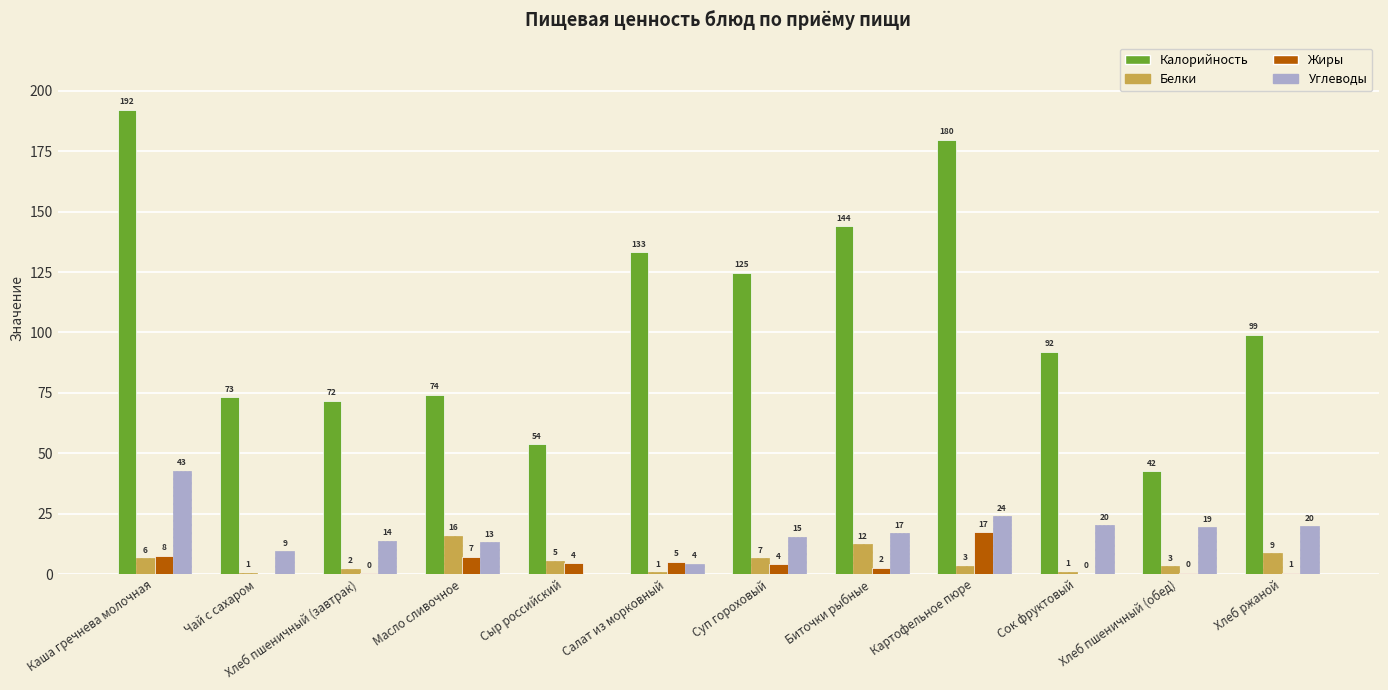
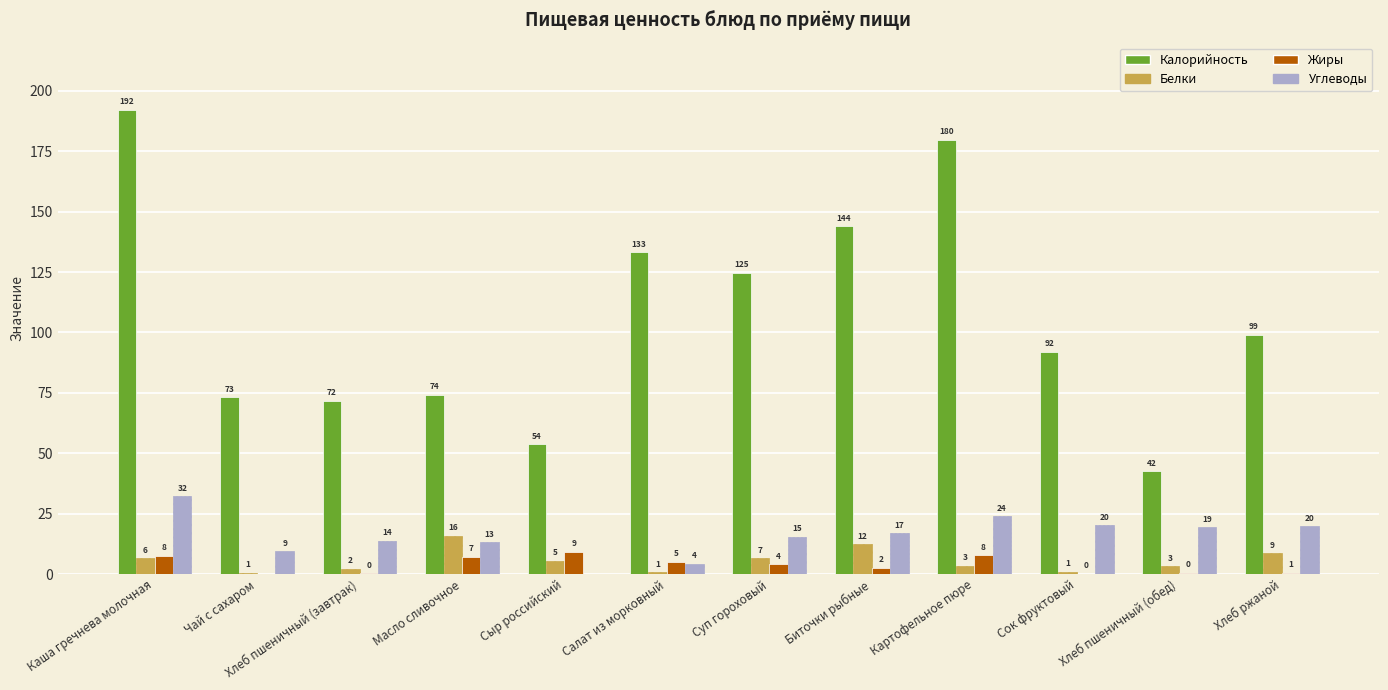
Углеводы, Каша гречнева молочная: 43 -> 32
Жиры, Сыр российский: 4 -> 9
Жиры, Картофельное пюре: 17 -> 8
